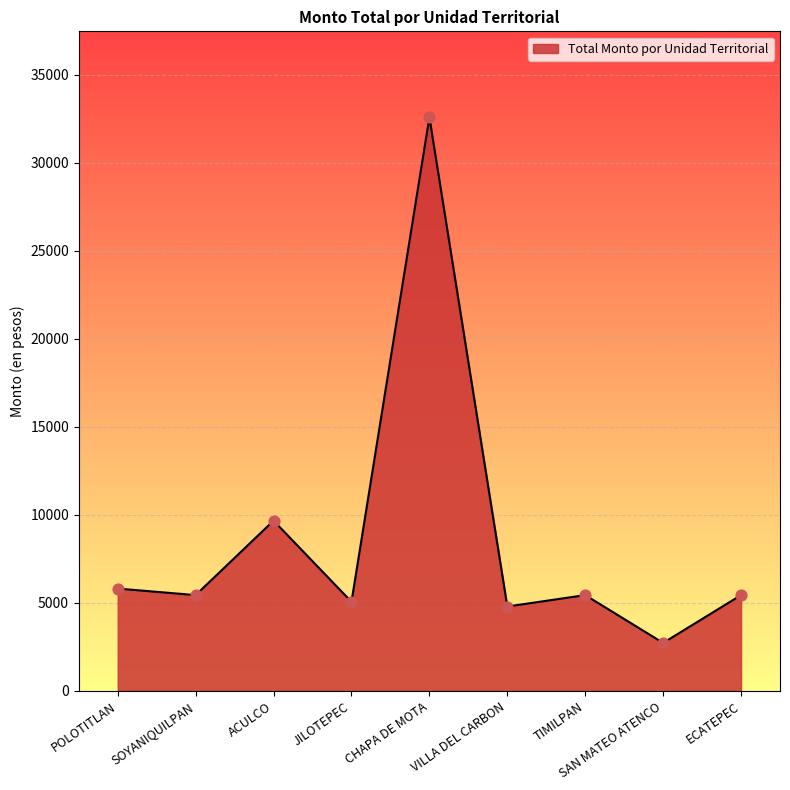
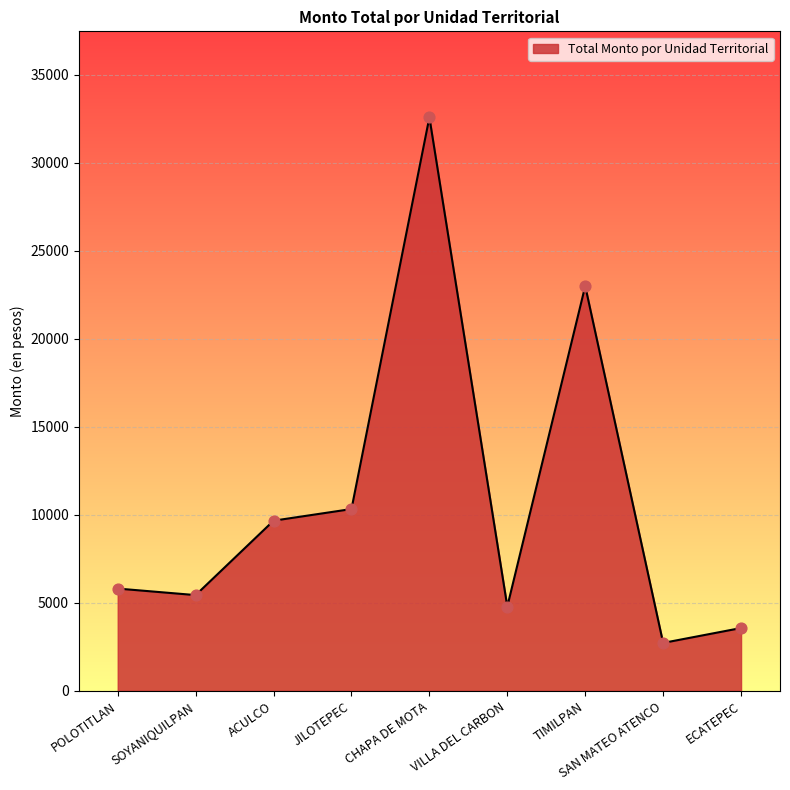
JILOTEPEC: 5100 -> 10300
TIMILPAN: 5400 -> 23000
ECATEPEC: 5400 -> 3600
